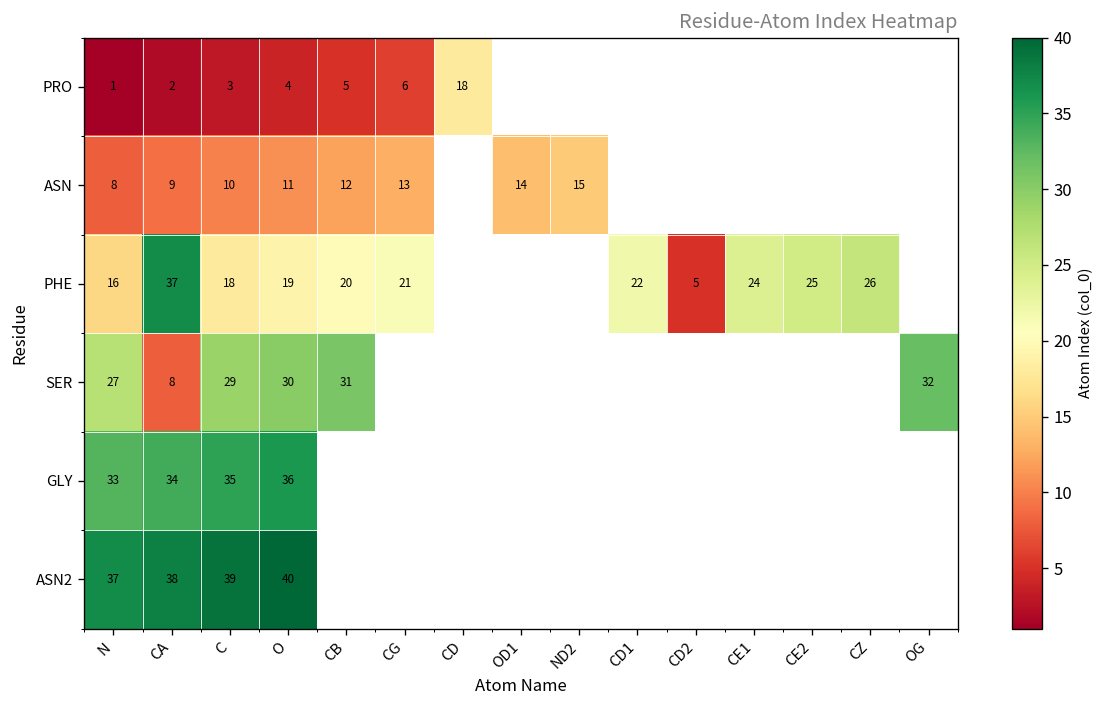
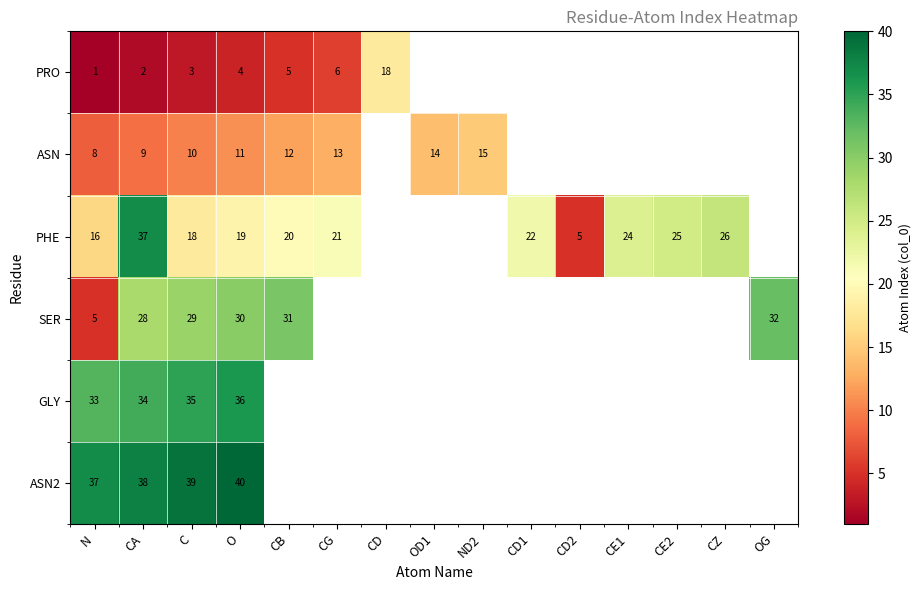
SER, N: 27 -> 5
SER, CA: 8 -> 28
